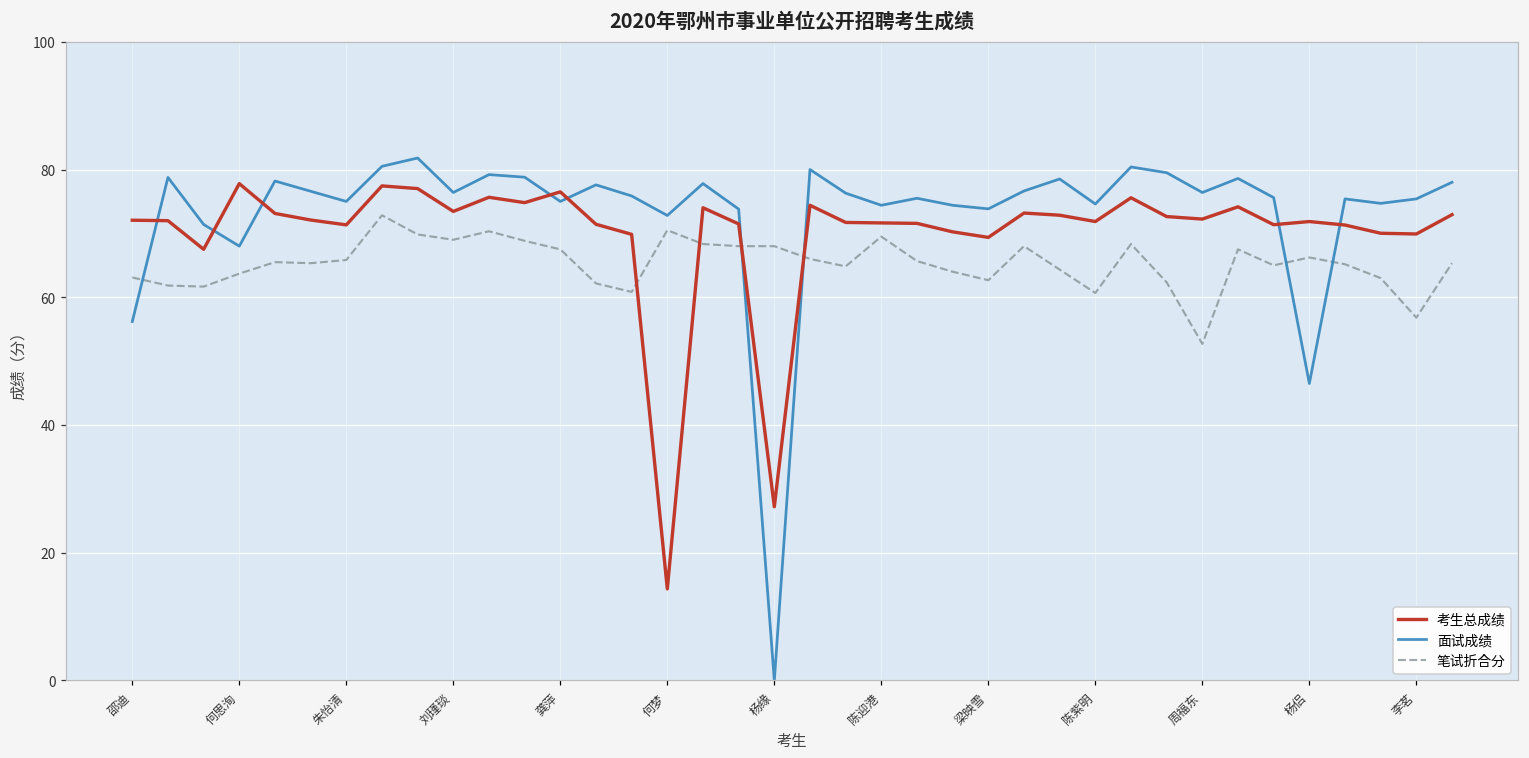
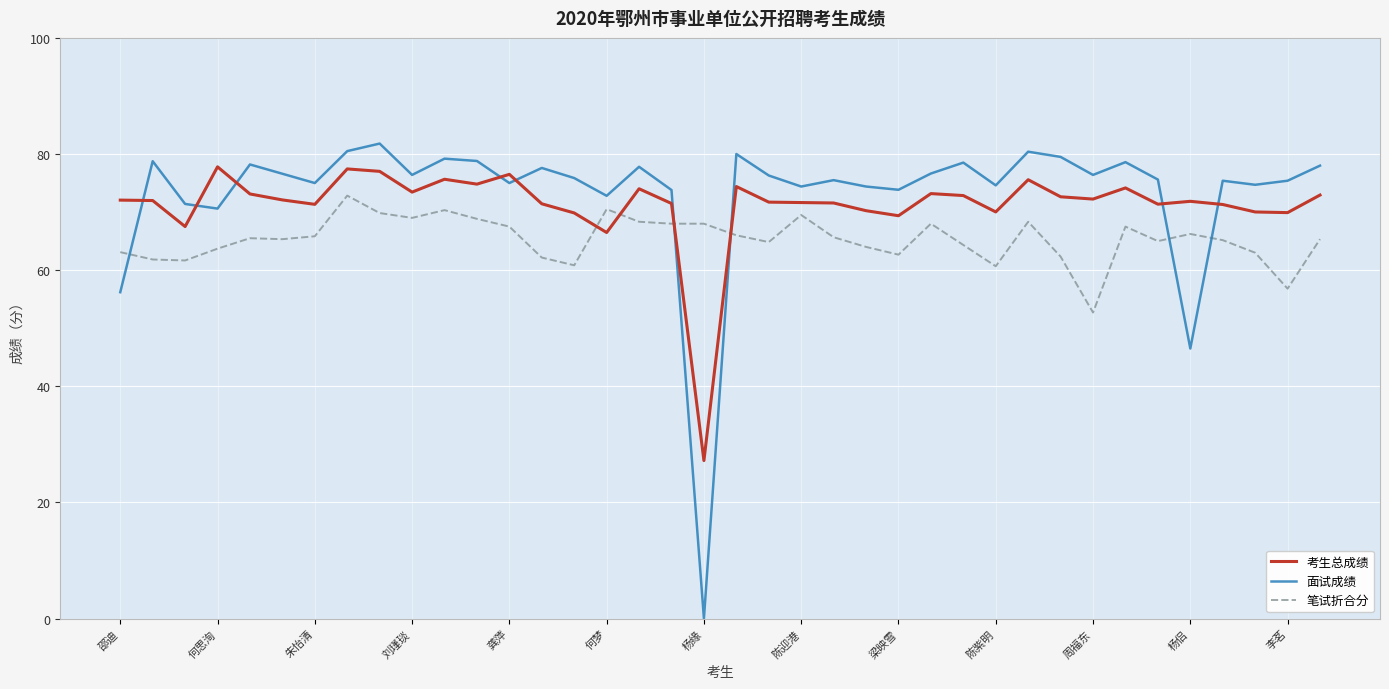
面试成绩, 何思洵: 68 -> 71
考生总成绩, 何梦: 14 -> 66
考生总成绩, 陈紫明: 72 -> 70
